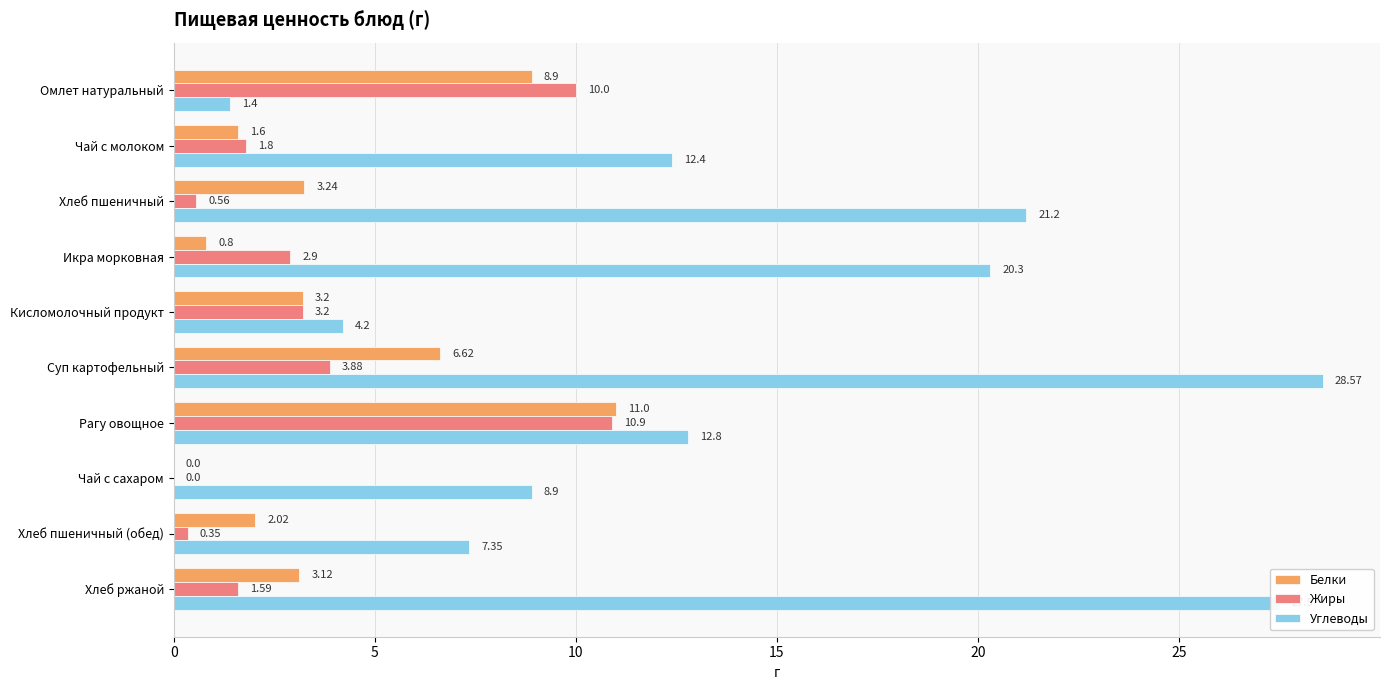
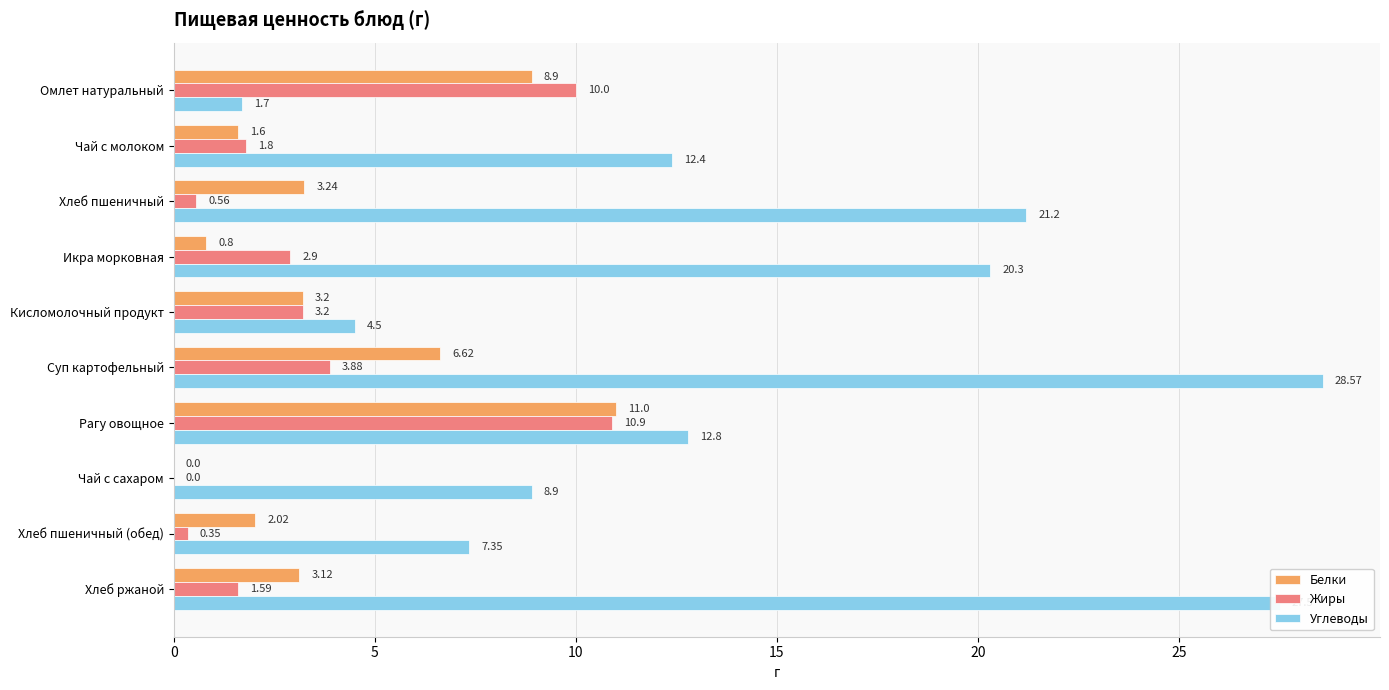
Углеводы, Омлет натуральный: 1.4 -> 1.7
Углеводы, Кисломолочный продукт: 4.2 -> 4.5
